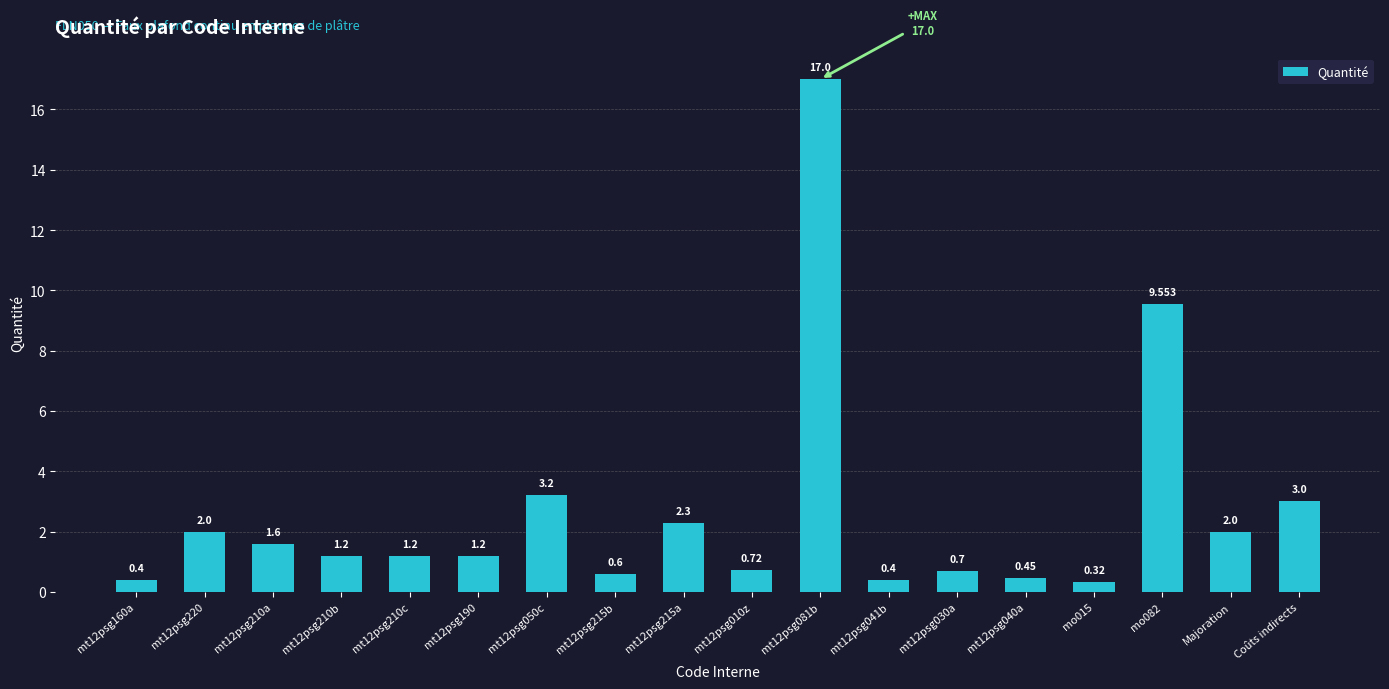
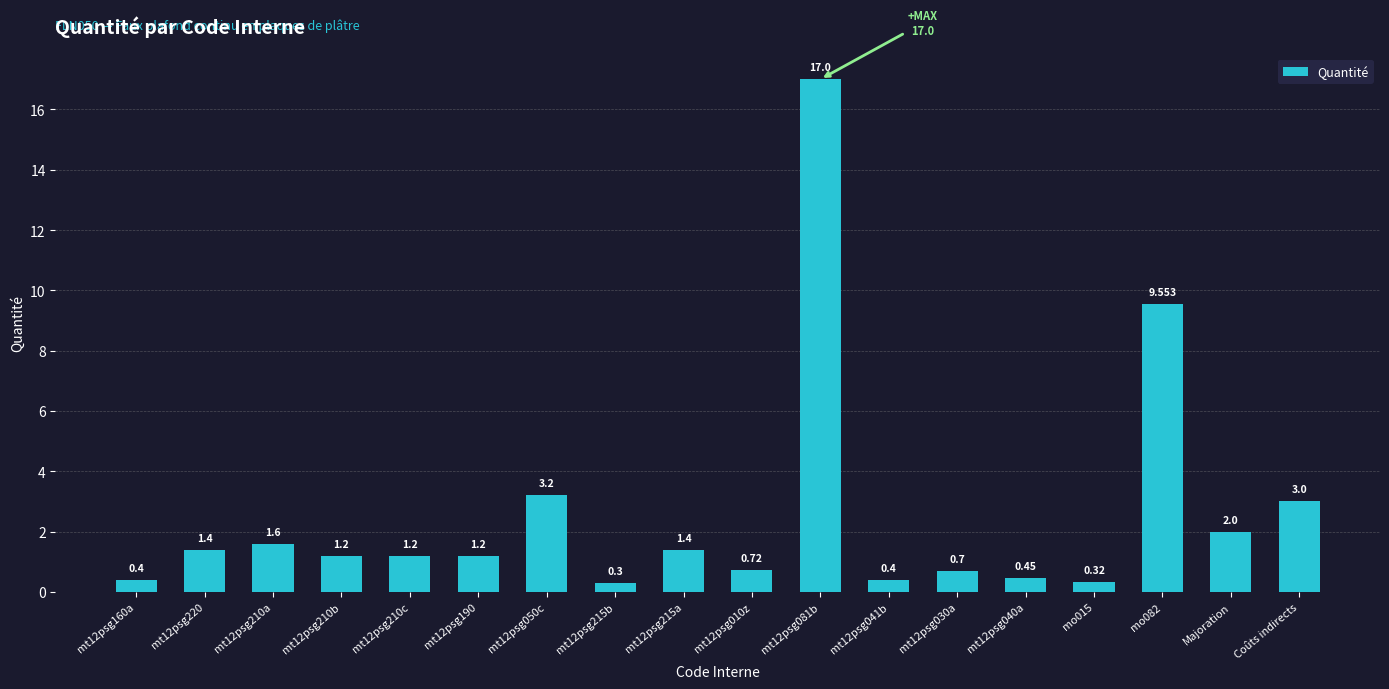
mt12psg220: 2.0 -> 1.4
mt12psg215b: 0.6 -> 0.3
mt12psg215a: 2.3 -> 1.4
